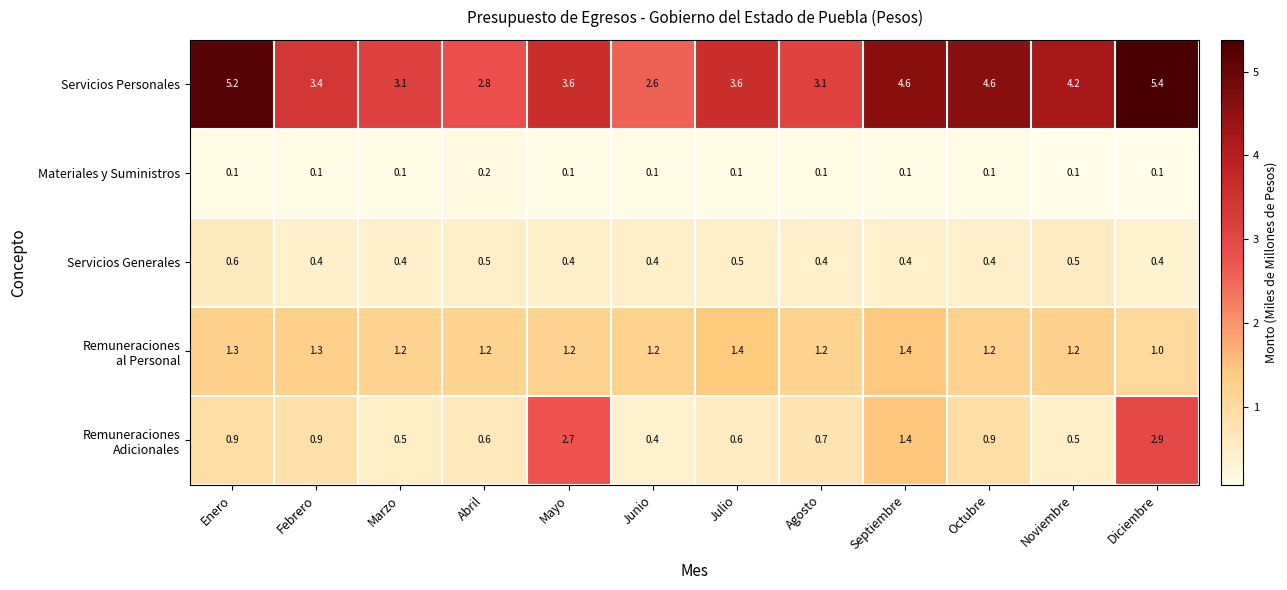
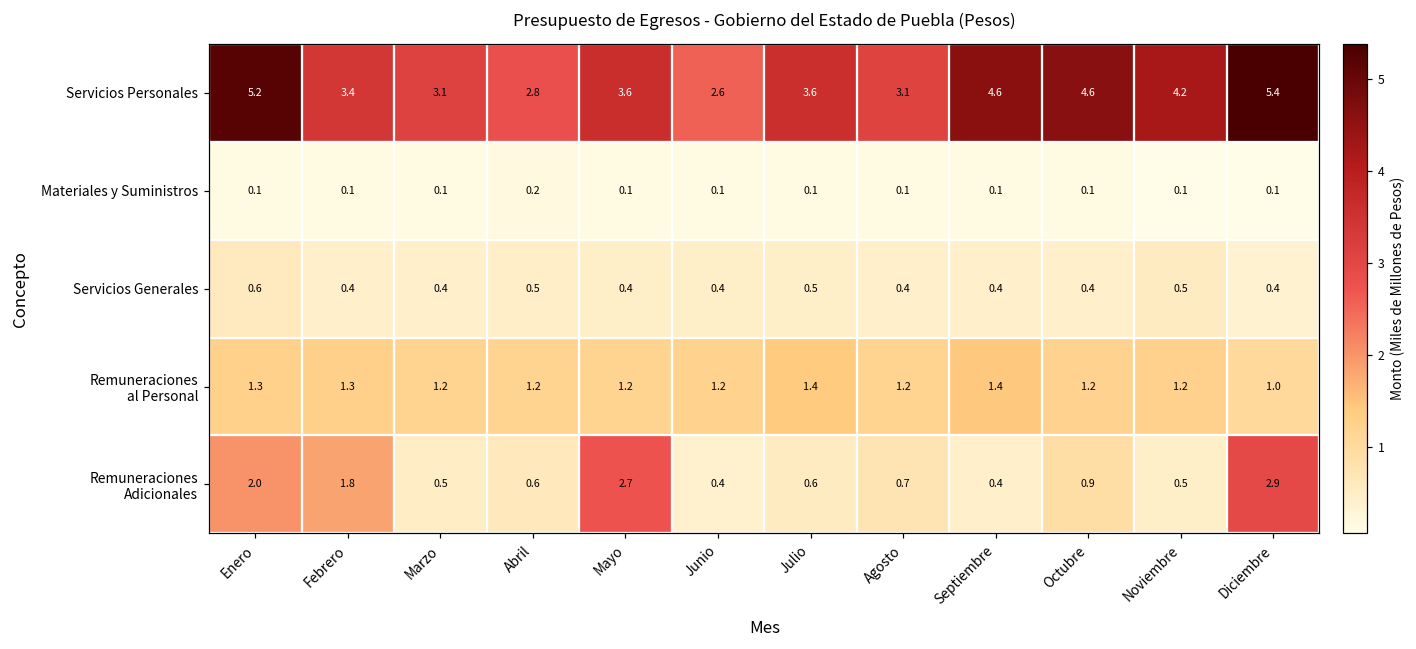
Remuneraciones Adicionales, Enero: 0.9 -> 2.0
Remuneraciones Adicionales, Febrero: 0.9 -> 1.8
Remuneraciones Adicionales, Septiembre: 1.4 -> 0.4
